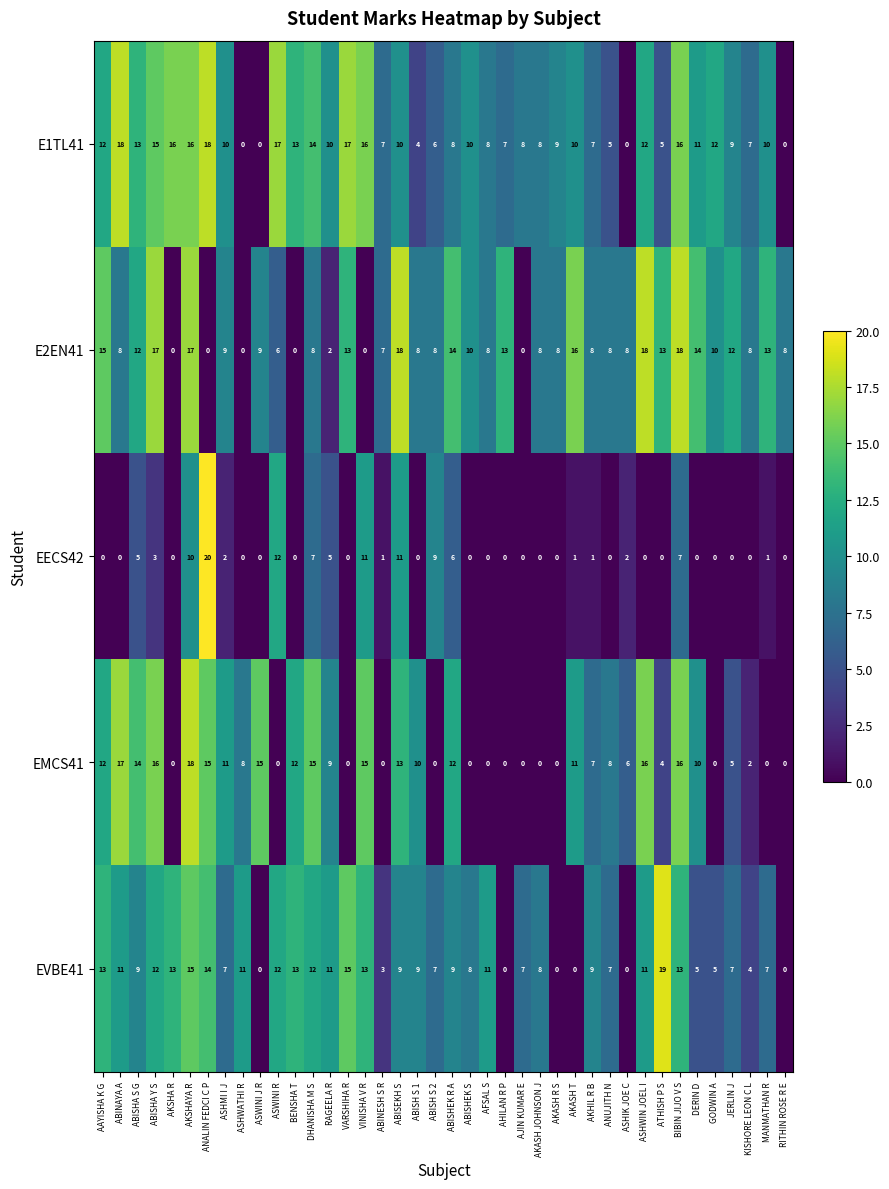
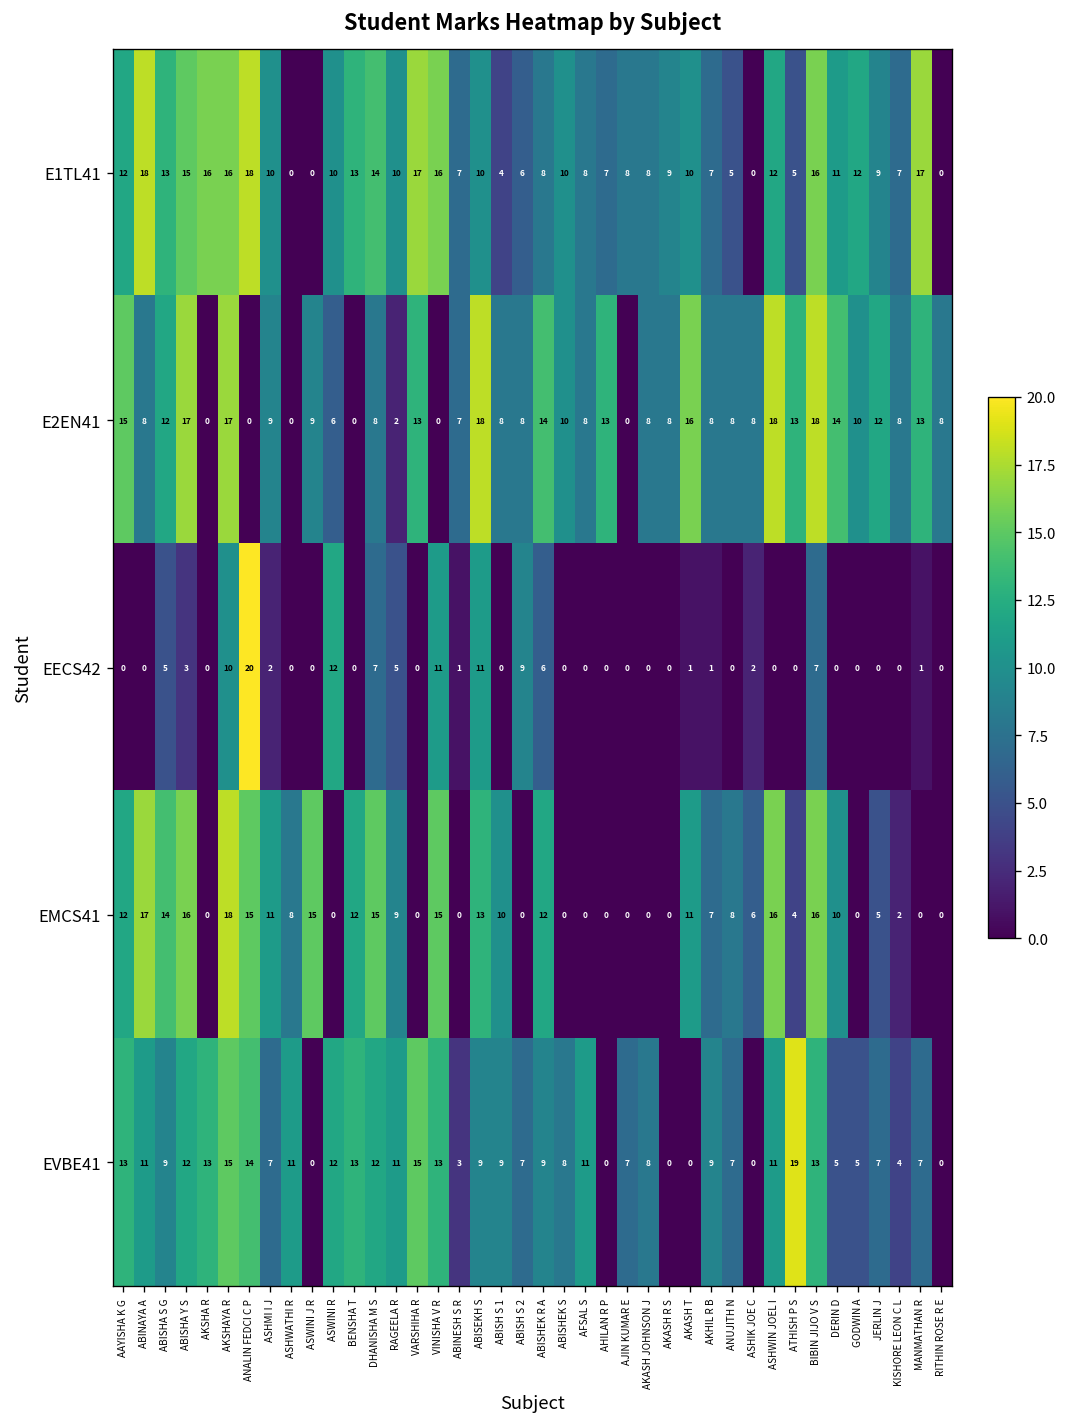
E1TL41, ASWINI R: 17 -> 10
E1TL41, MANMATHAN R: 10 -> 17
